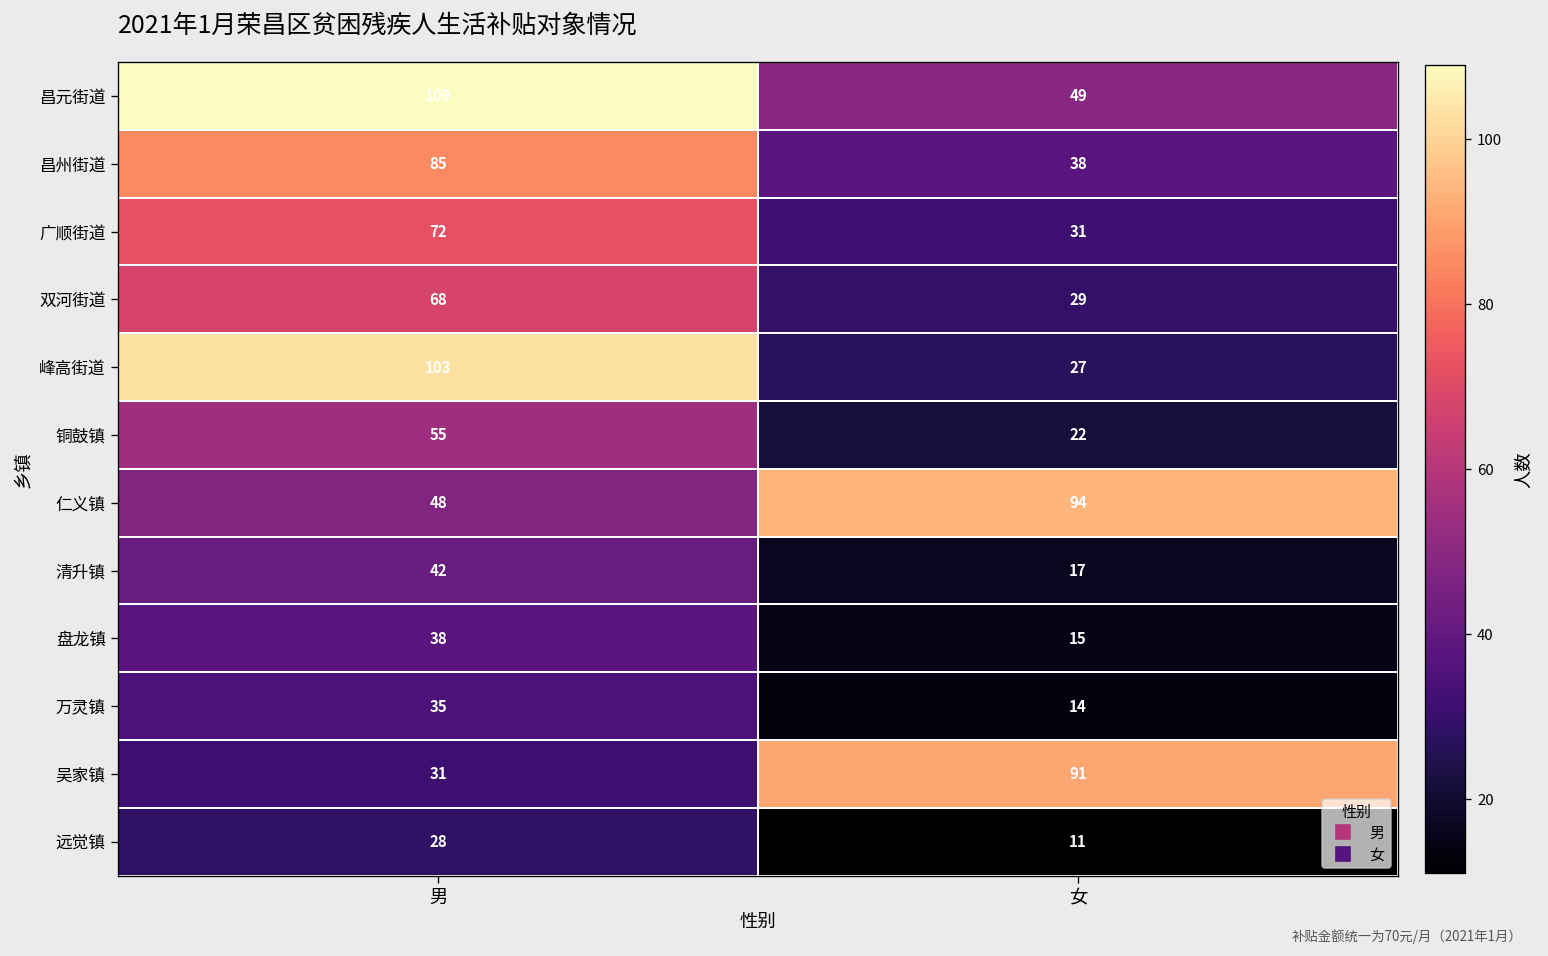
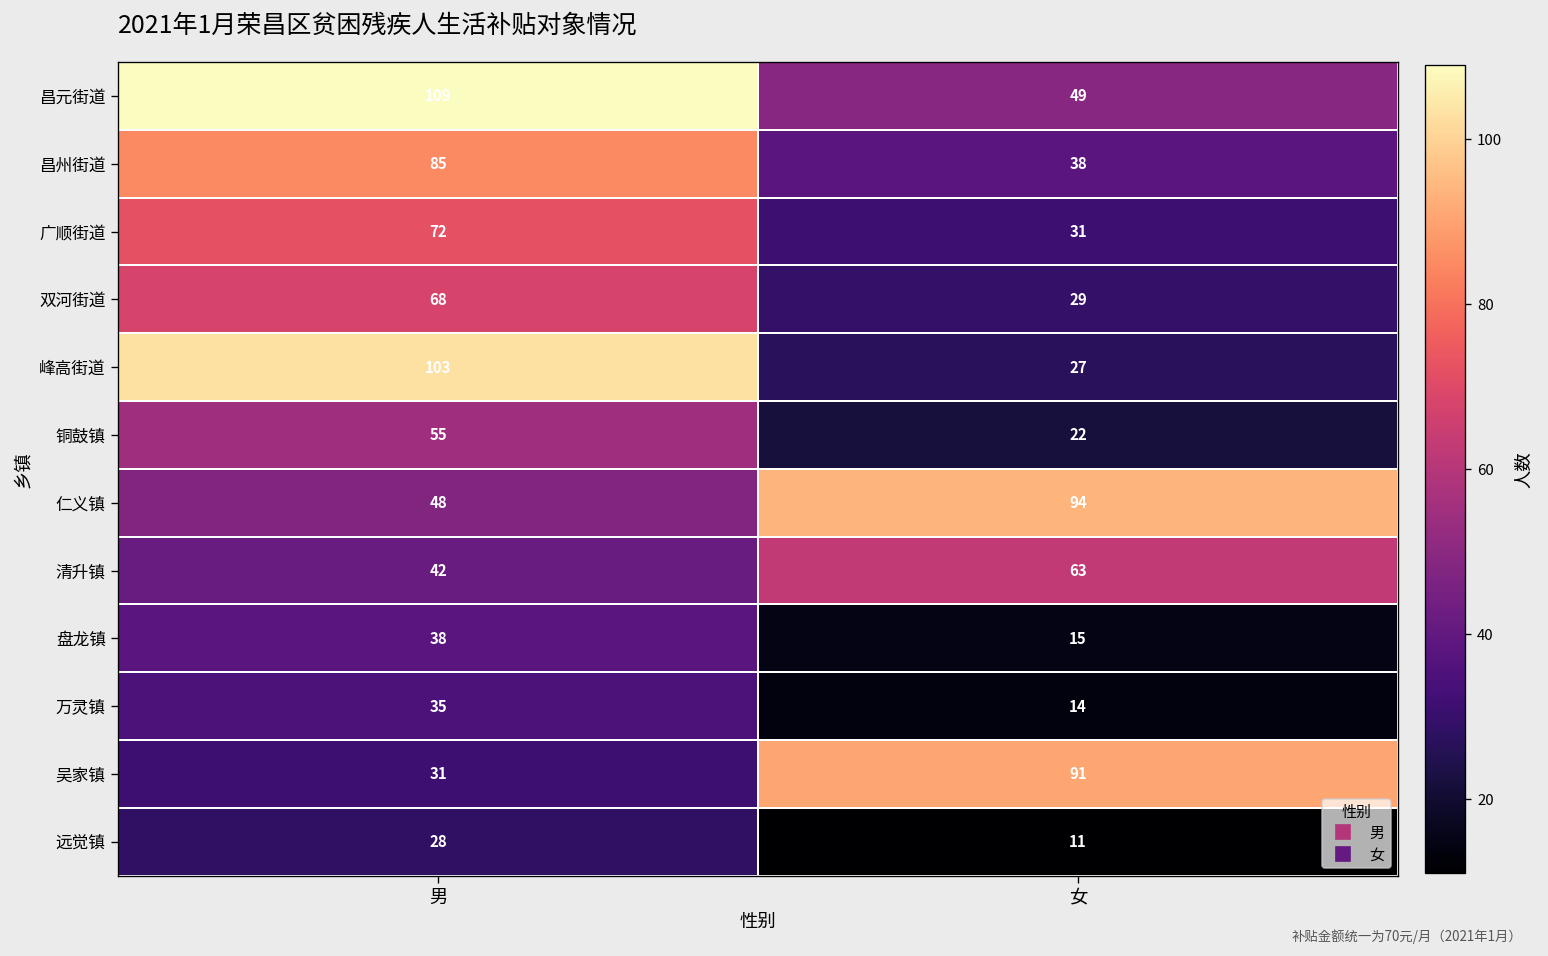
清升镇, 女: 17 -> 63
